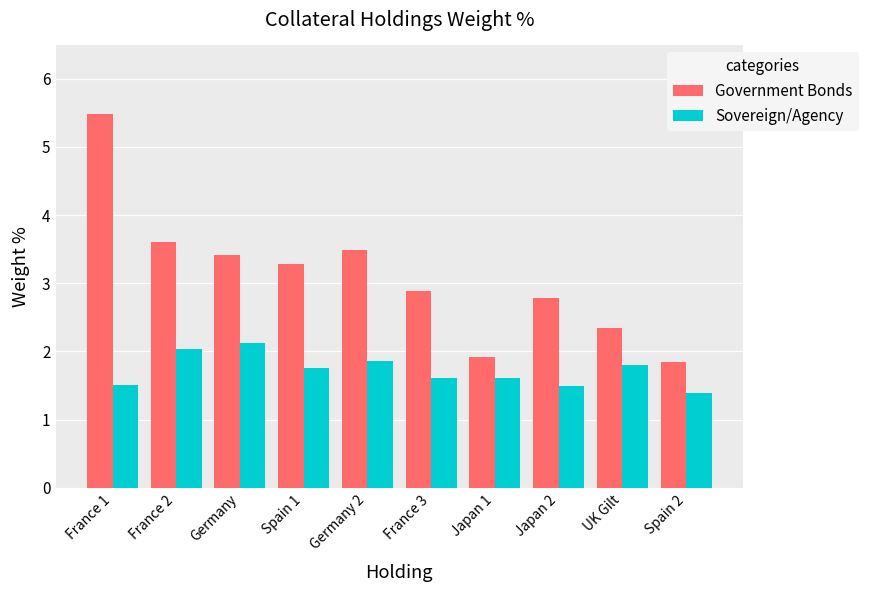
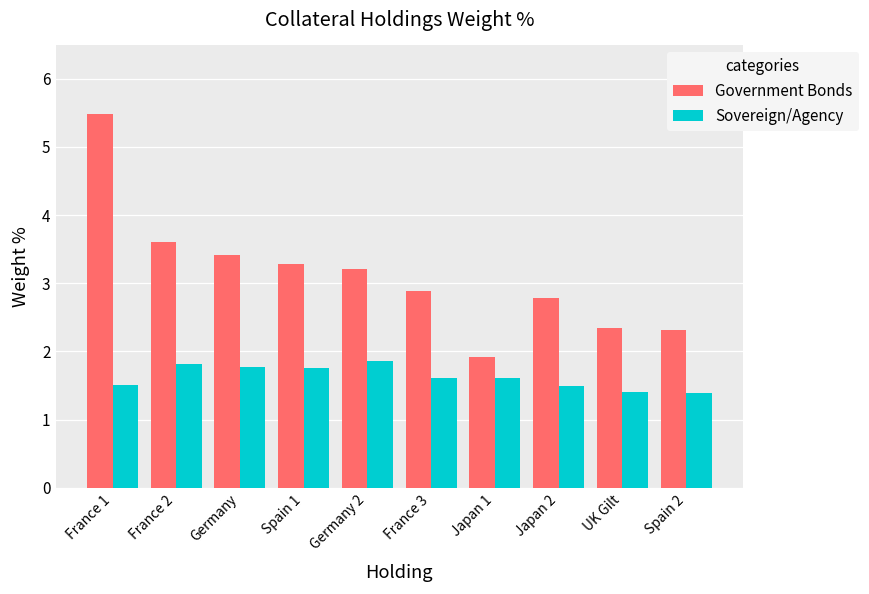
Sovereign/Agency, France 2: 2.0 -> 1.8
Sovereign/Agency, Germany: 2.1 -> 1.8
Government Bonds, Germany 2: 3.5 -> 3.2
Sovereign/Agency, UK Gilt: 1.8 -> 1.4
Government Bonds, Spain 2: 1.8 -> 2.3
